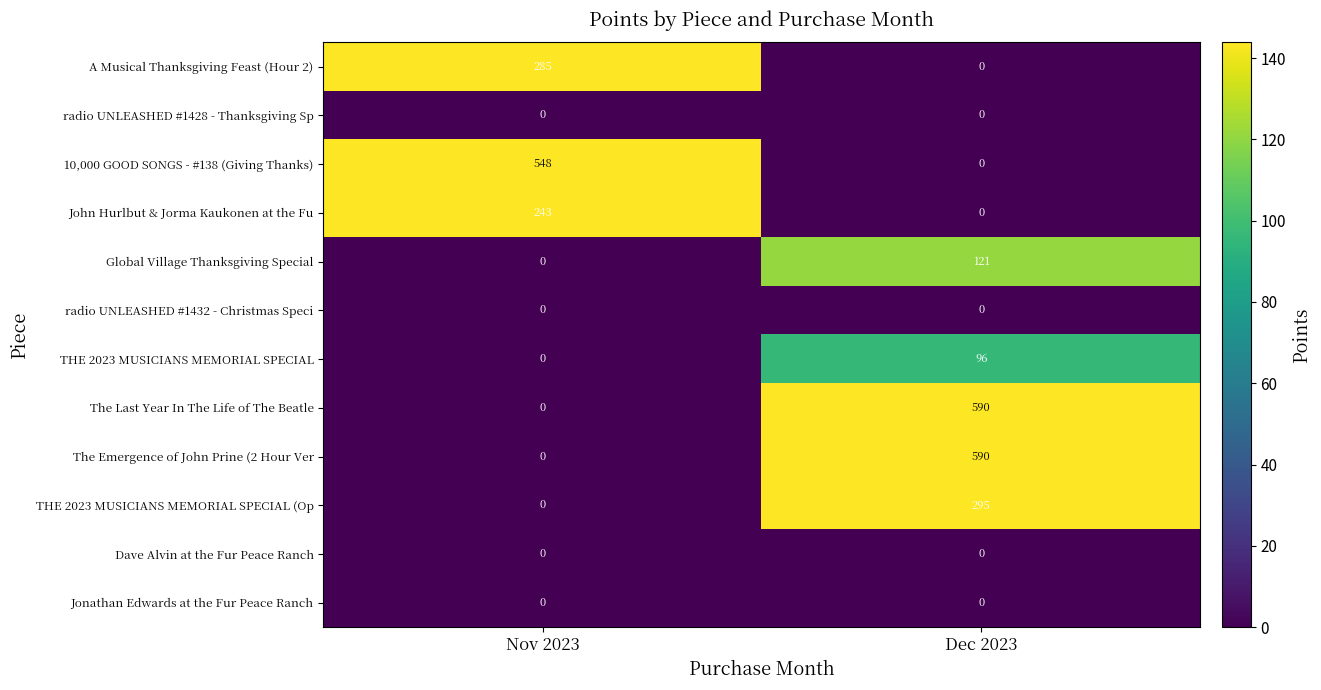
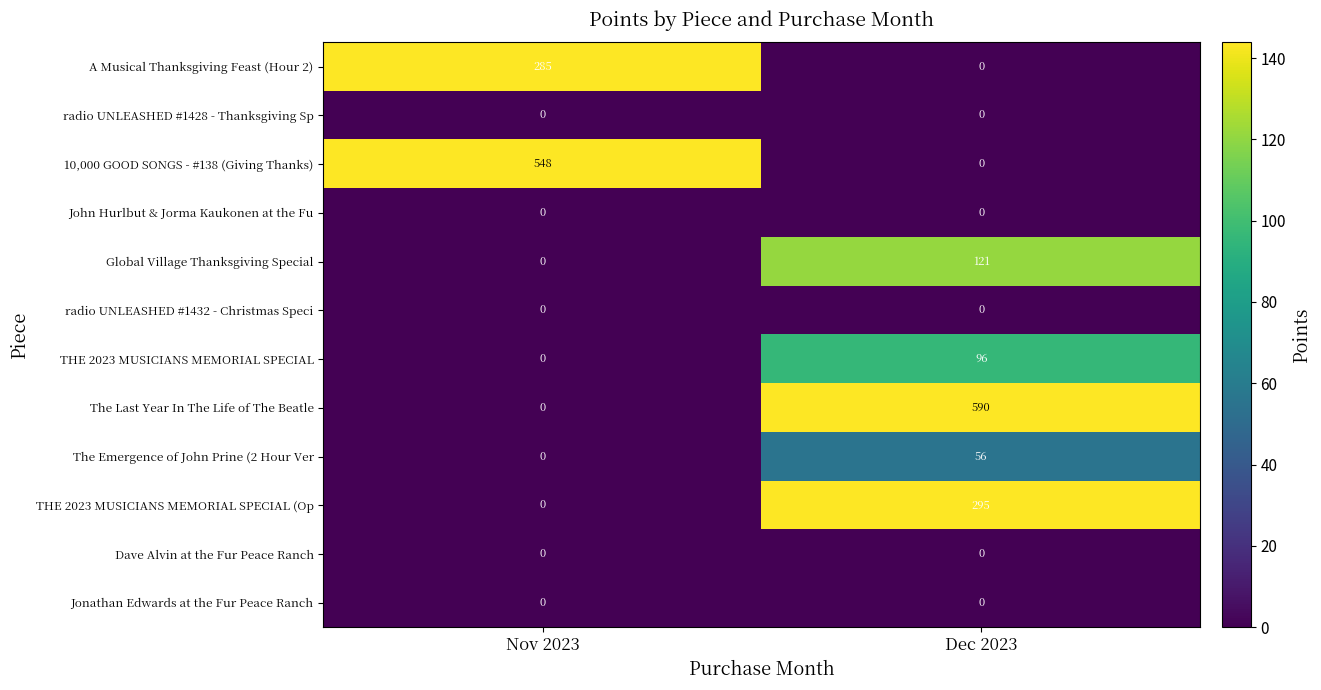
John Hurlbut & Jorma Kaukonen at the Fu, Nov 2023: 243 -> 0
The Emergence of John Prine (2 Hour Ver, Dec 2023: 590 -> 56
